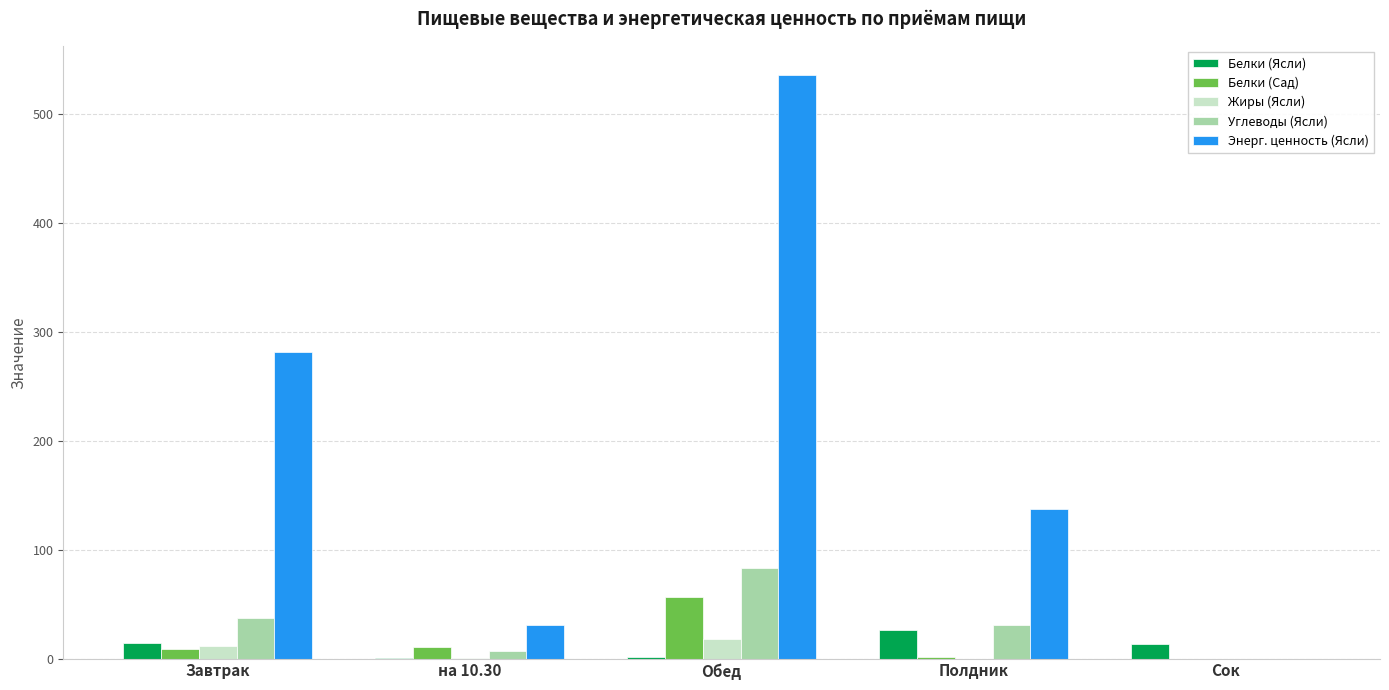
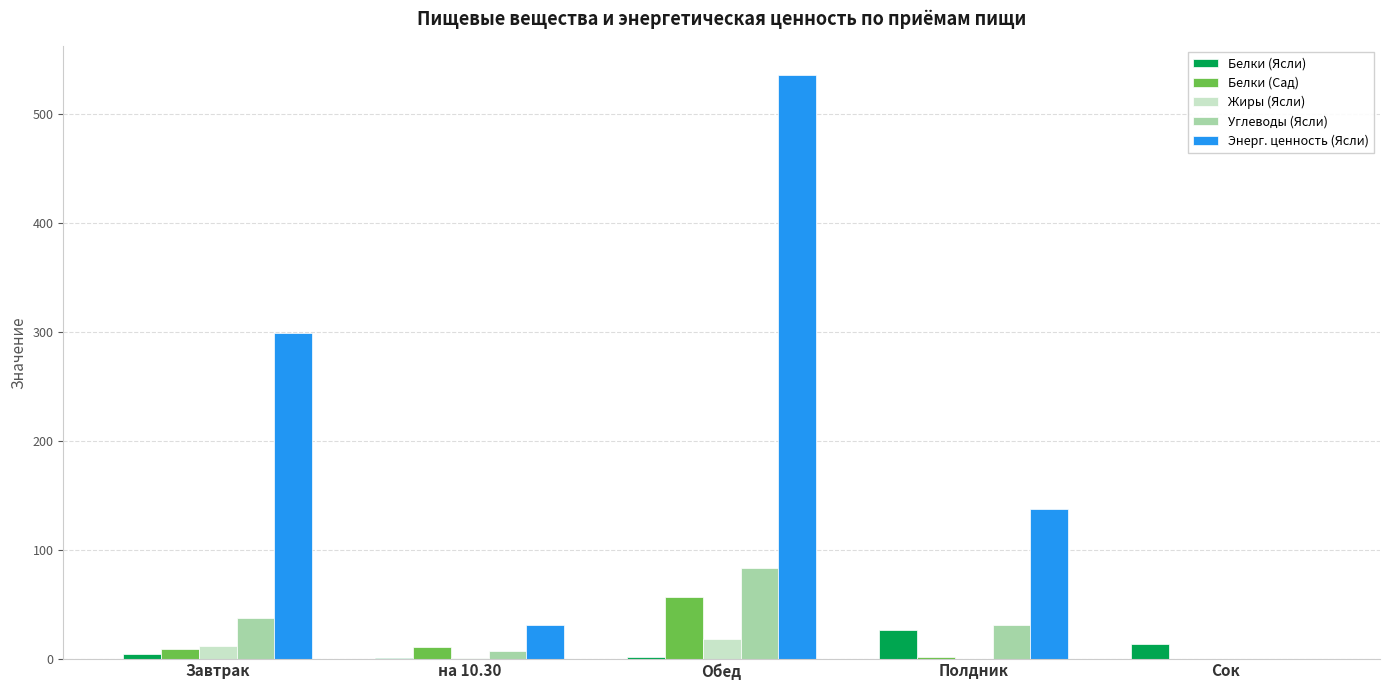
Белки (Ясли), Завтрак: 14 -> 4
Энерг. ценность (Ясли), Завтрак: 282 -> 299
